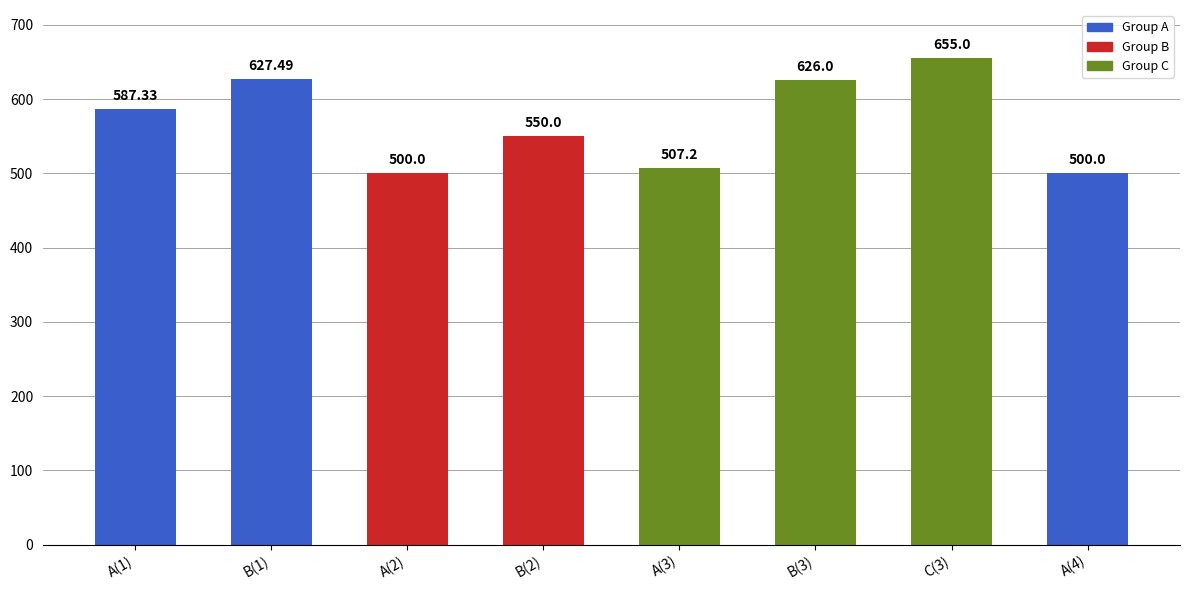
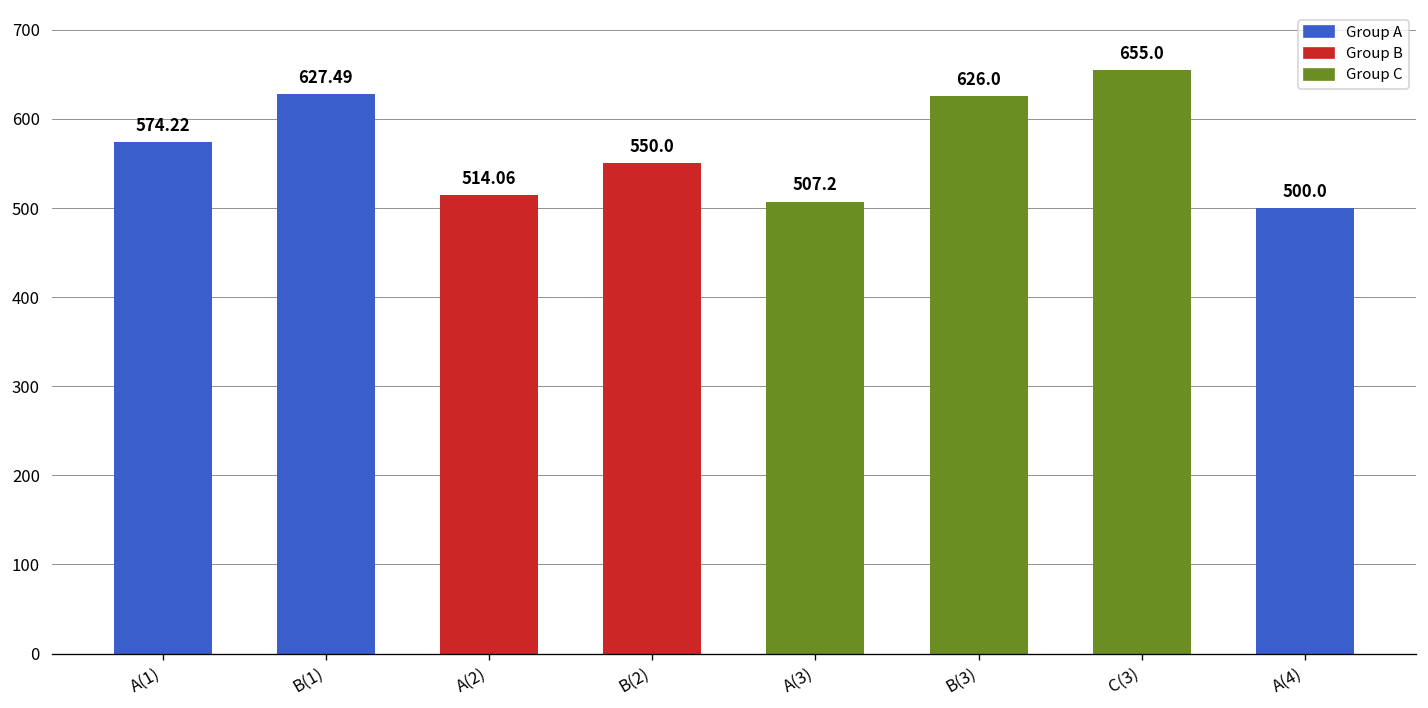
A(1): 587.33 -> 574.22
A(2): 500.0 -> 514.06
